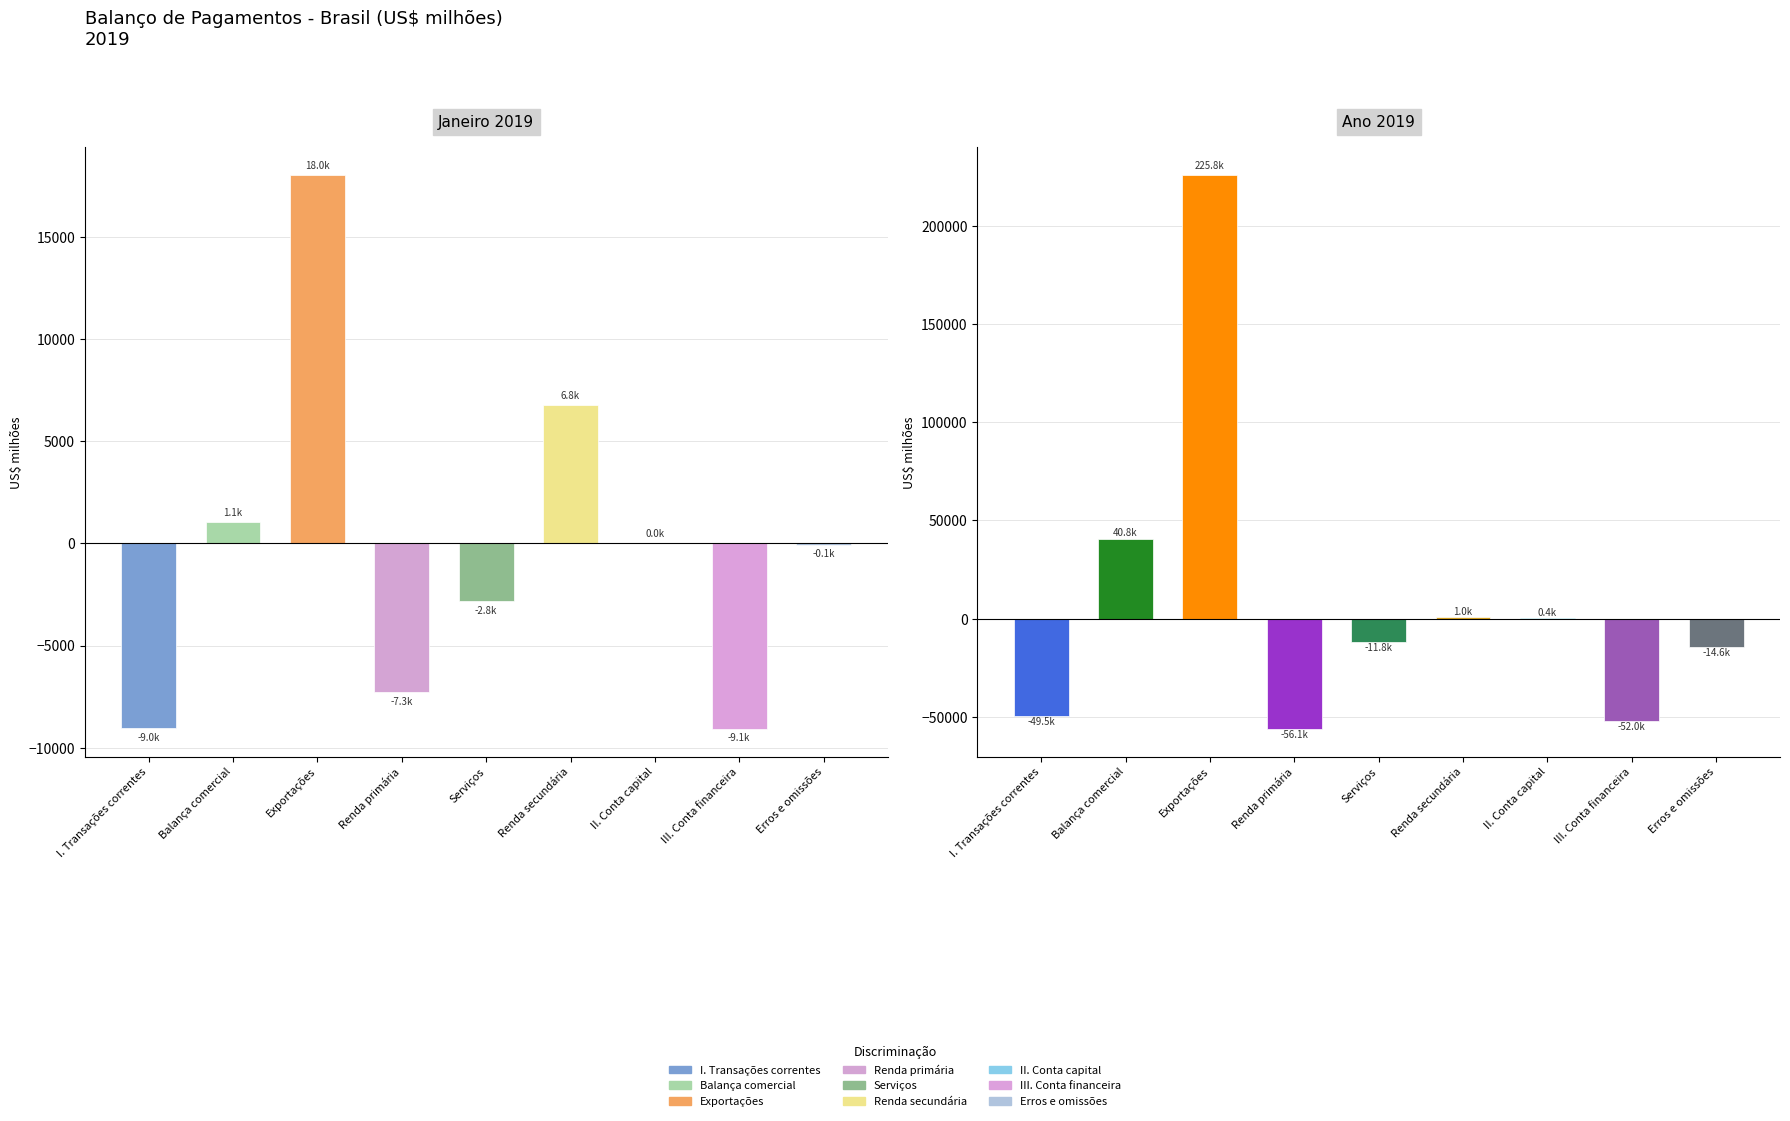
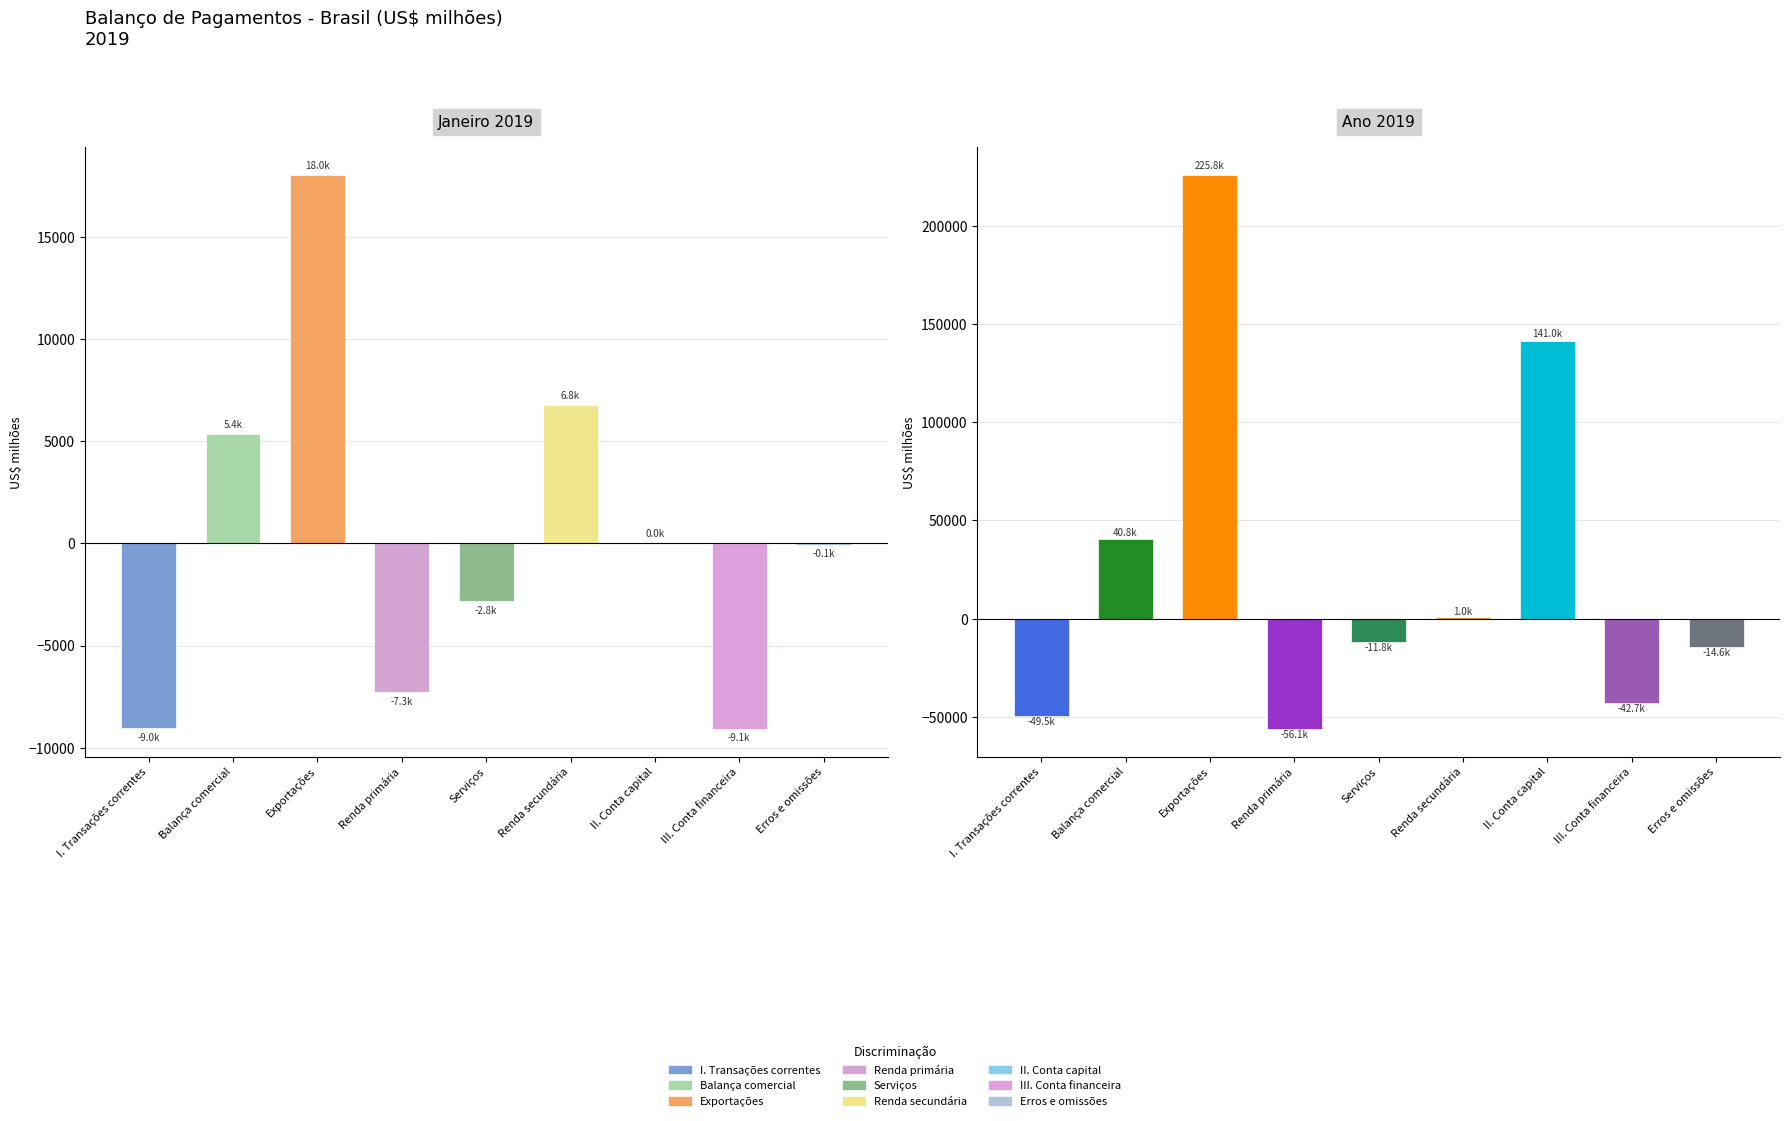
Janeiro 2019, Balança comercial: 1.1k -> 5.4k
Ano 2019, II. Conta capital: 0.4k -> 141.0k
Ano 2019, III. Conta financeira: -52.0k -> -42.7k
